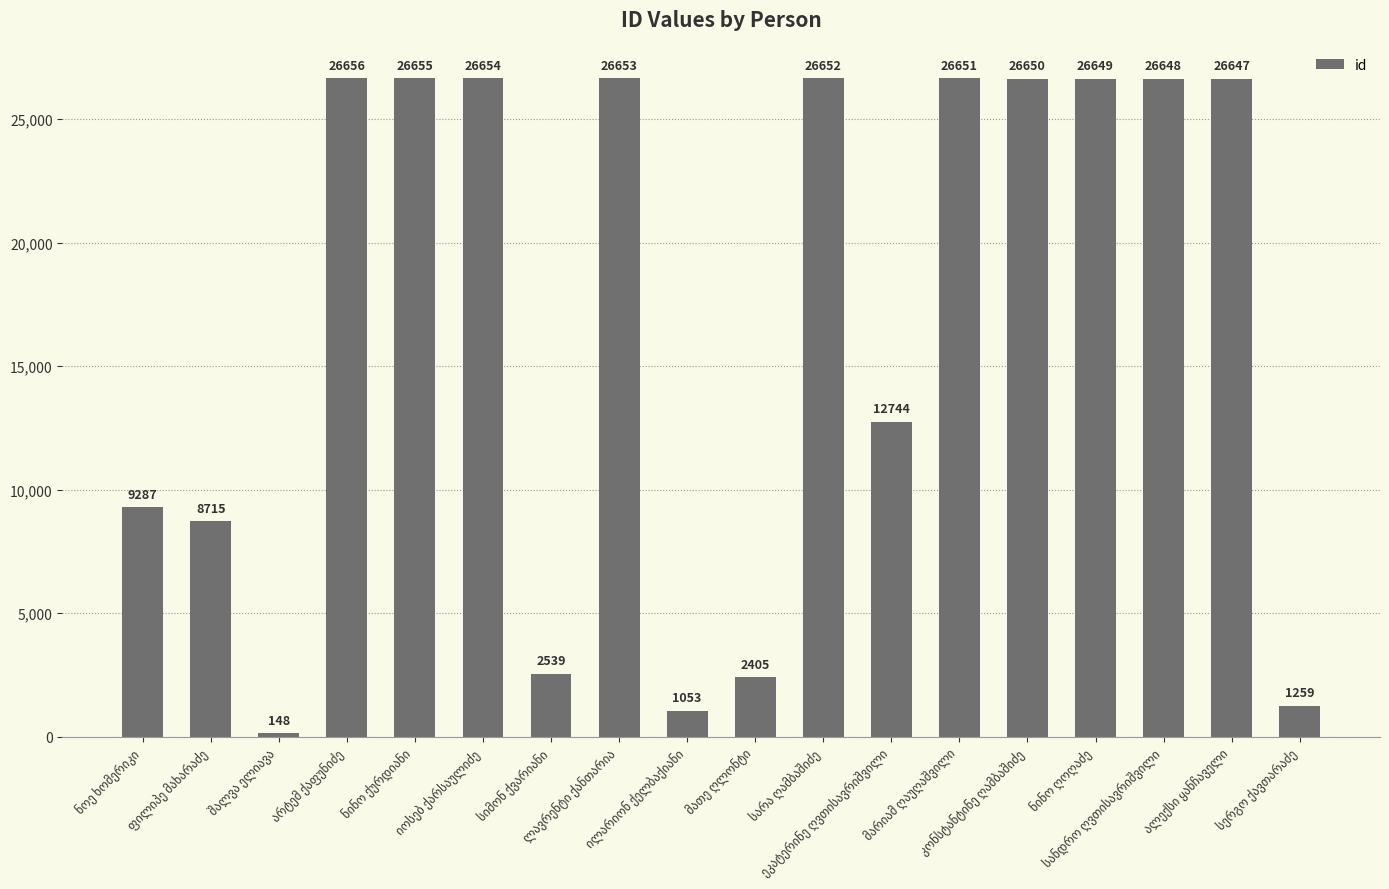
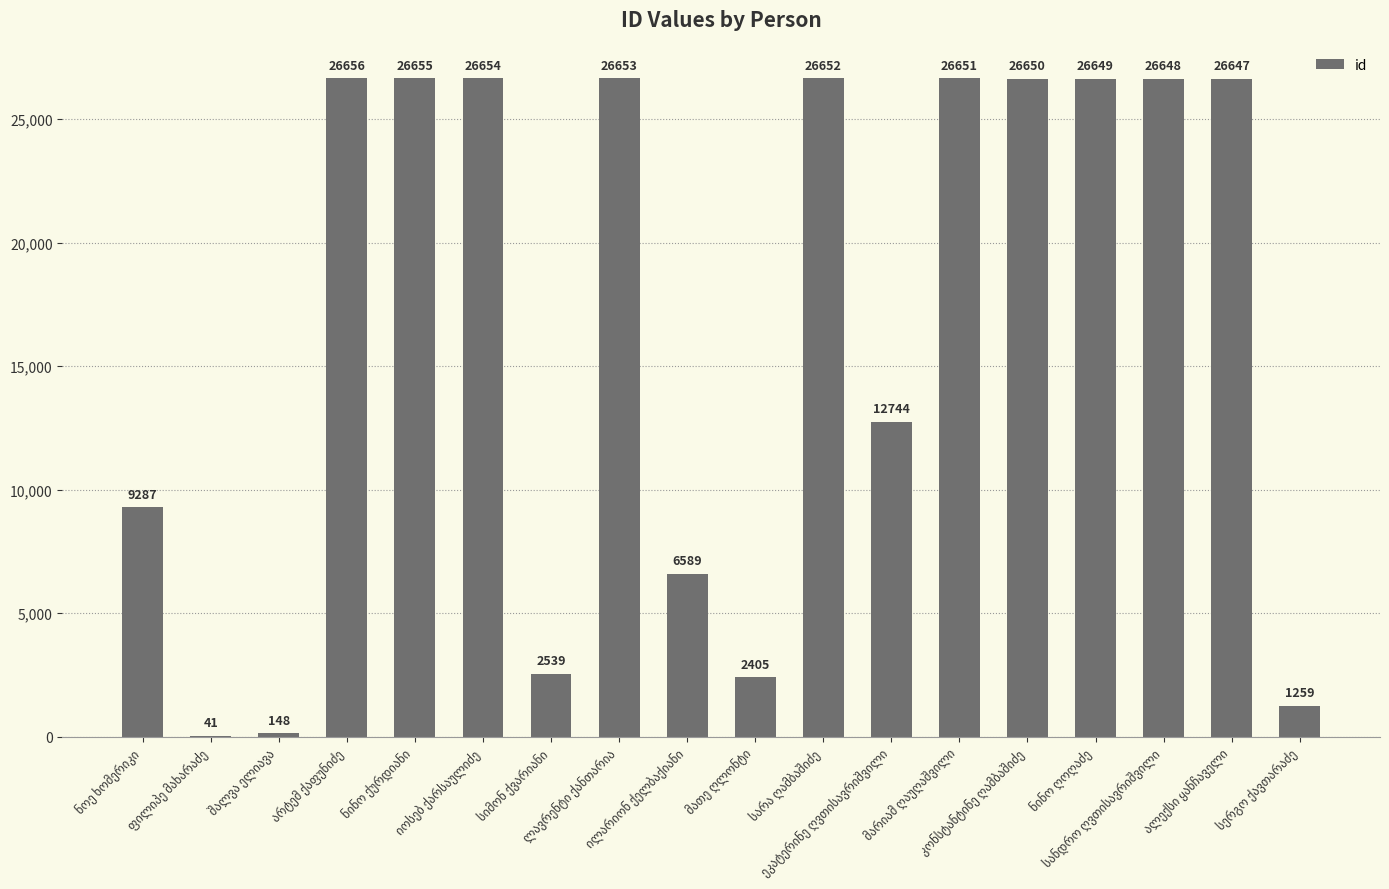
ფილიპე მახარაძე: 8715 -> 41
ილარიონ ქელბაქიანი: 1053 -> 6589
